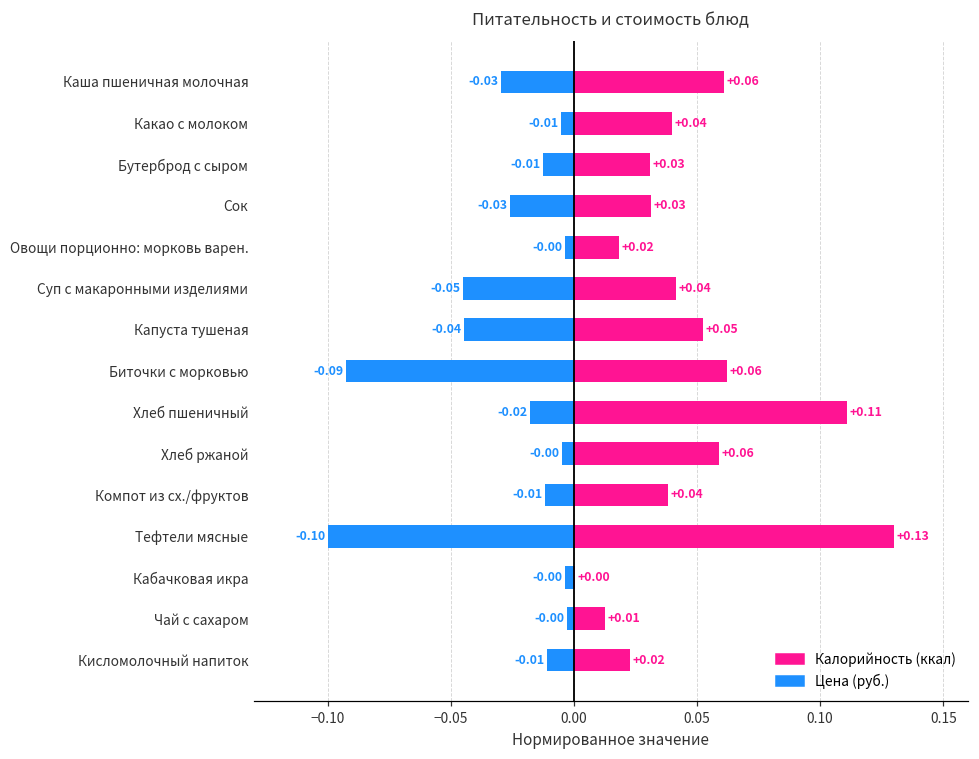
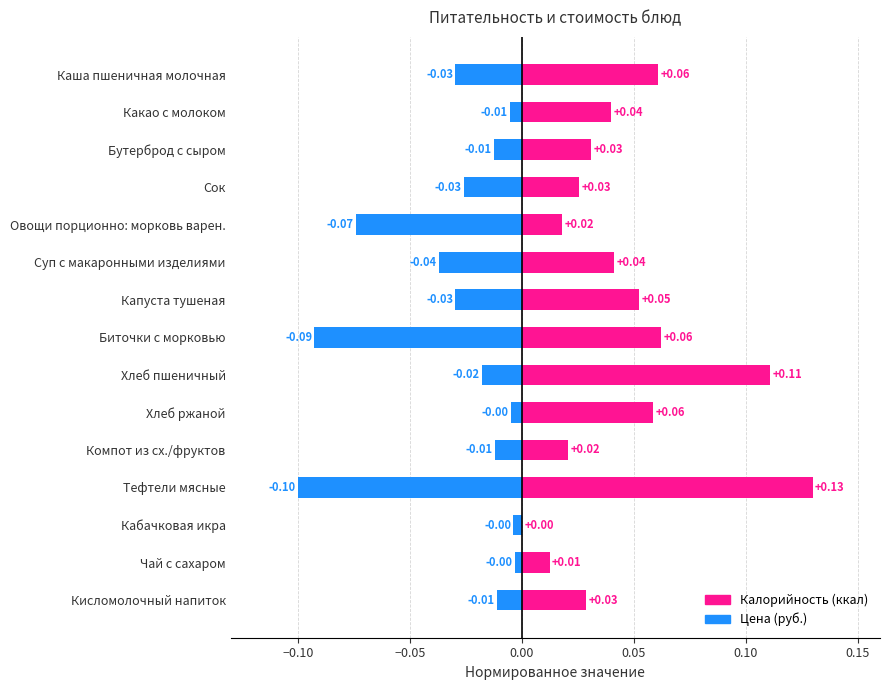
Калорийность (ккал), Сок: 0.031 -> 0.026
Цена (руб.), Овощи порционно: морковь варен.: -0.00 -> -0.07
Цена (руб.), Суп с макаронными изделиями: -0.05 -> -0.04
Цена (руб.), Капуста тушеная: -0.04 -> -0.03
Калорийность (ккал), Компот из сх./фруктов: +0.04 -> +0.02
Калорийность (ккал), Кисломолочный напиток: +0.02 -> +0.03
